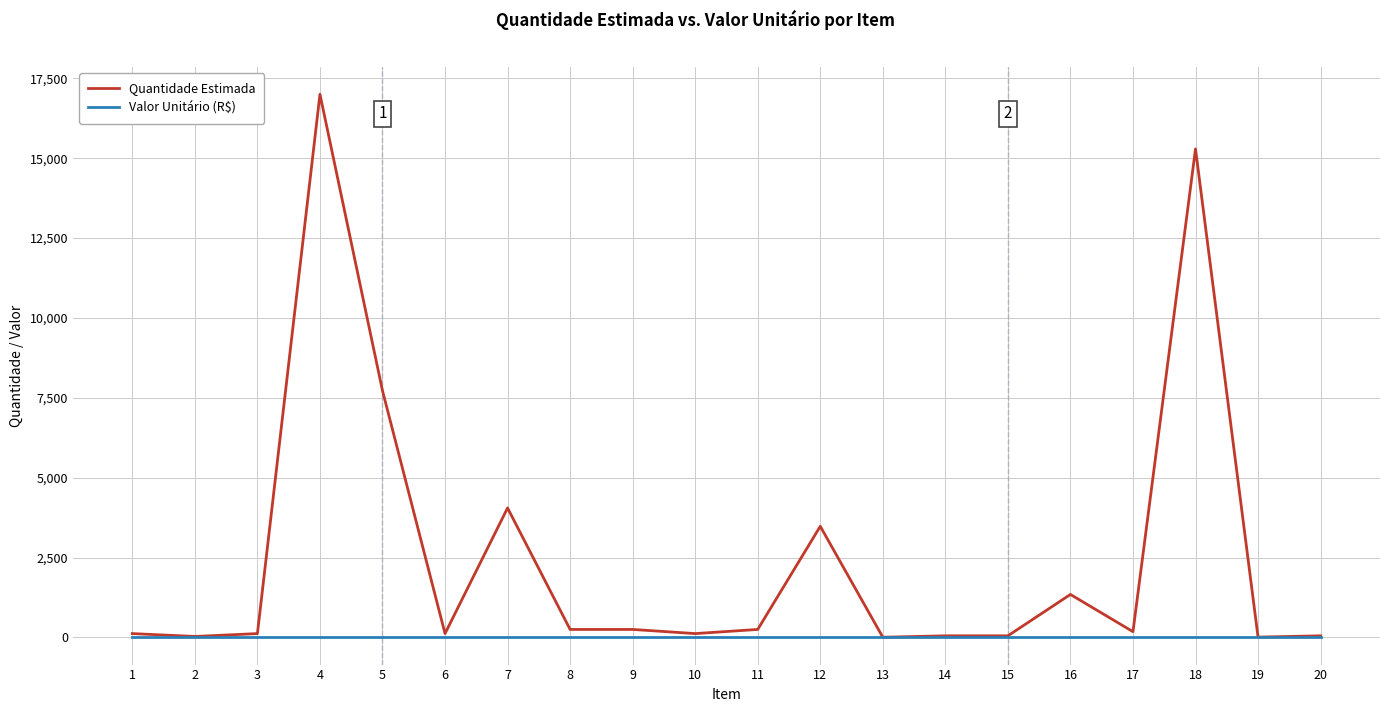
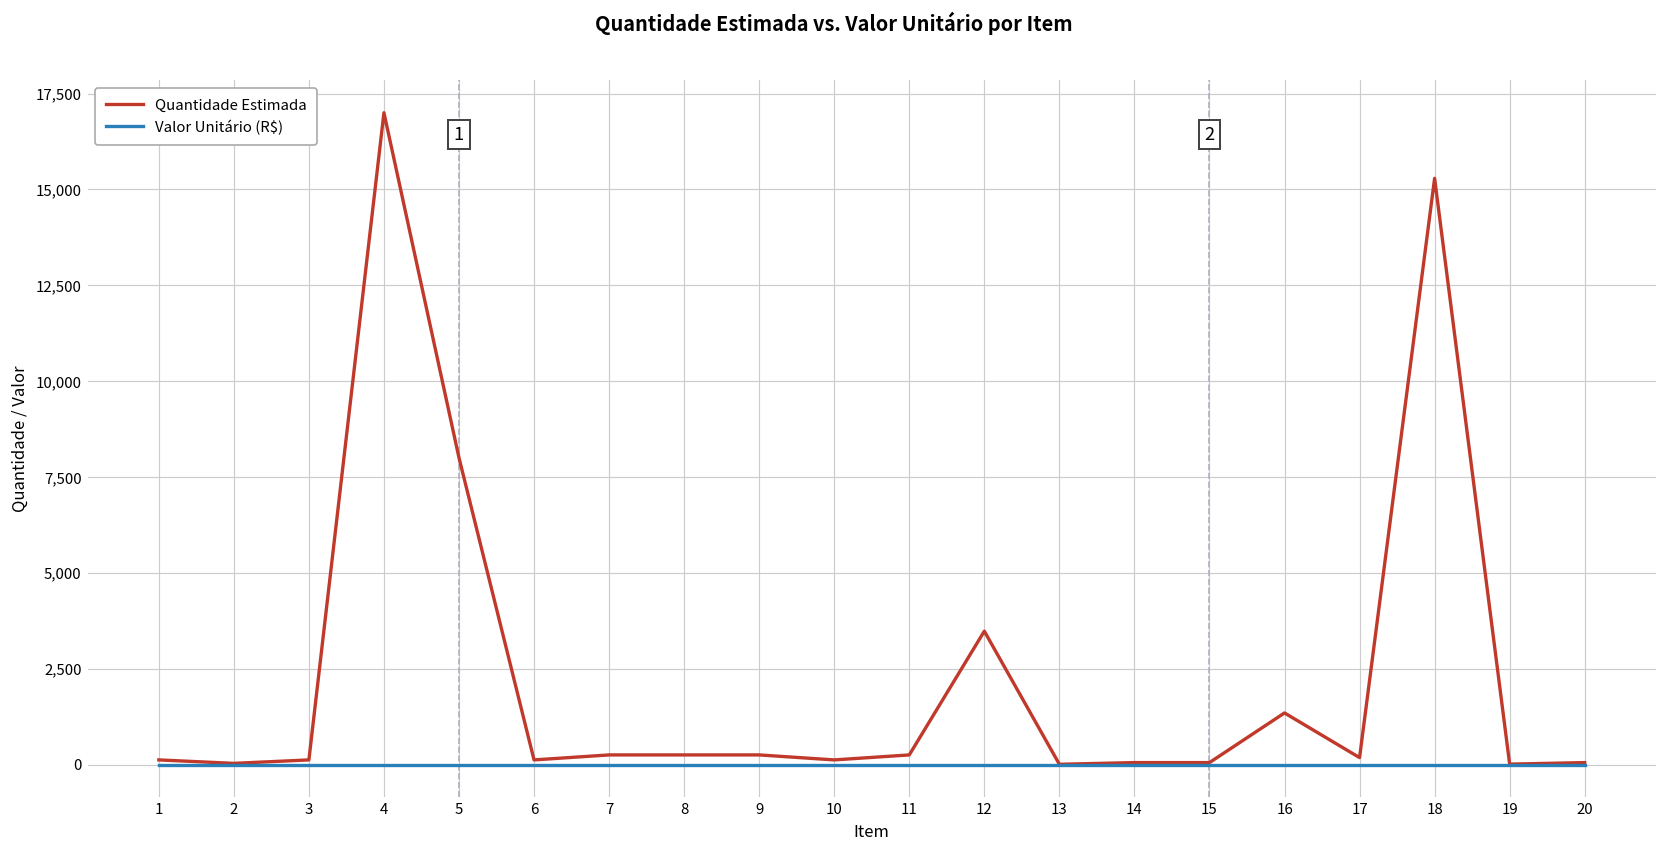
Quantidade Estimada, 5: 7,700 -> 8,000
Quantidade Estimada, 7: 4,100 -> 300
